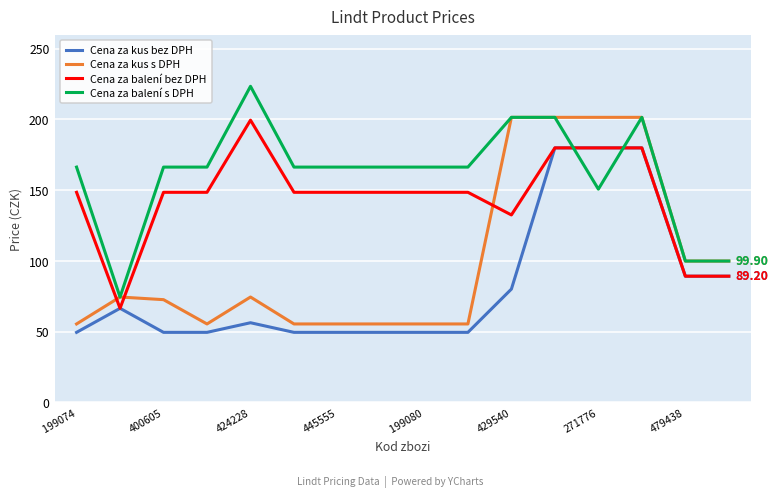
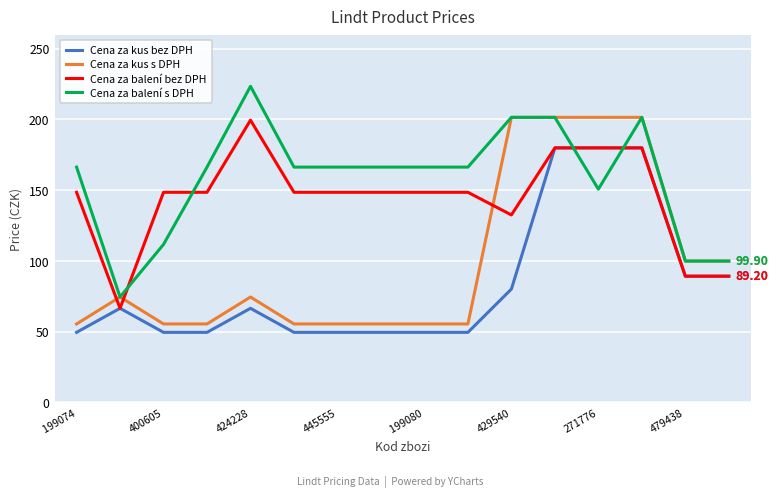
Cena za kus s DPH, 400605: 73 -> 55
Cena za balení s DPH, 400605: 166 -> 112
Cena za kus bez DPH, 424228: 56 -> 67
